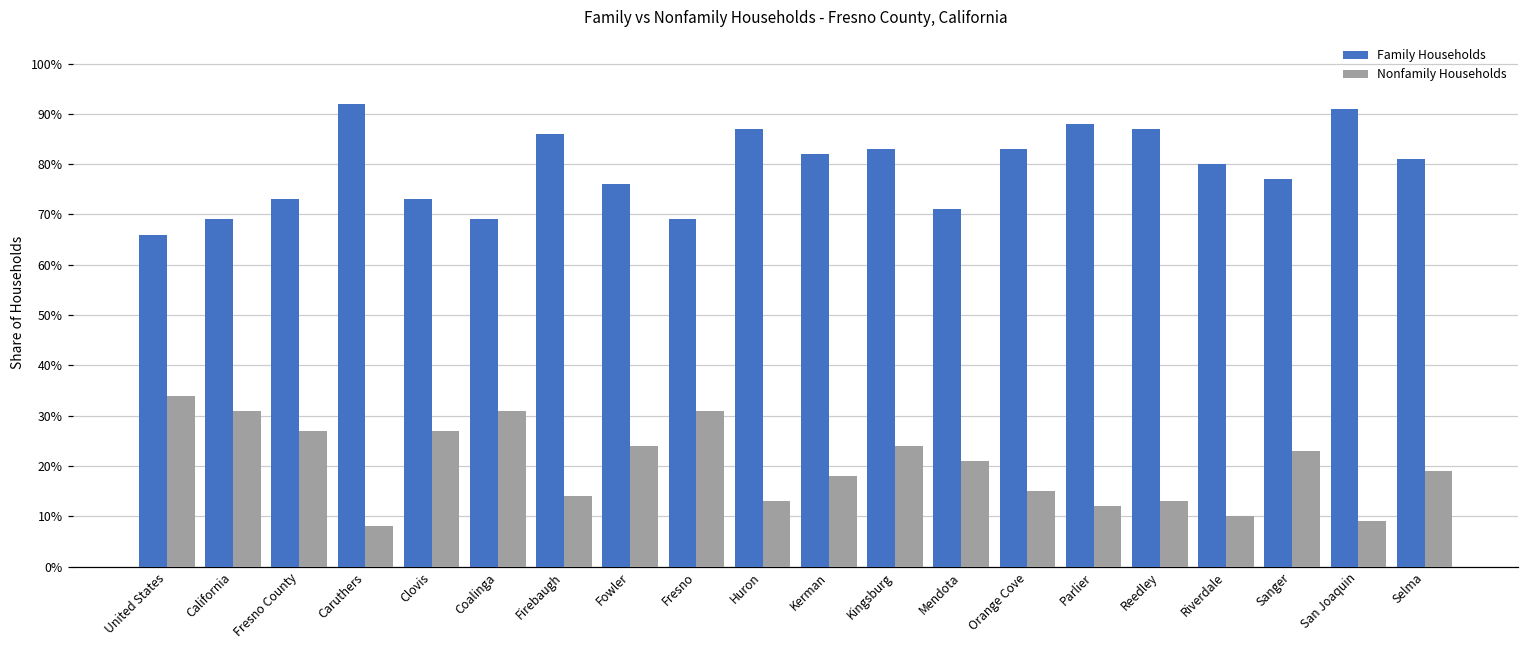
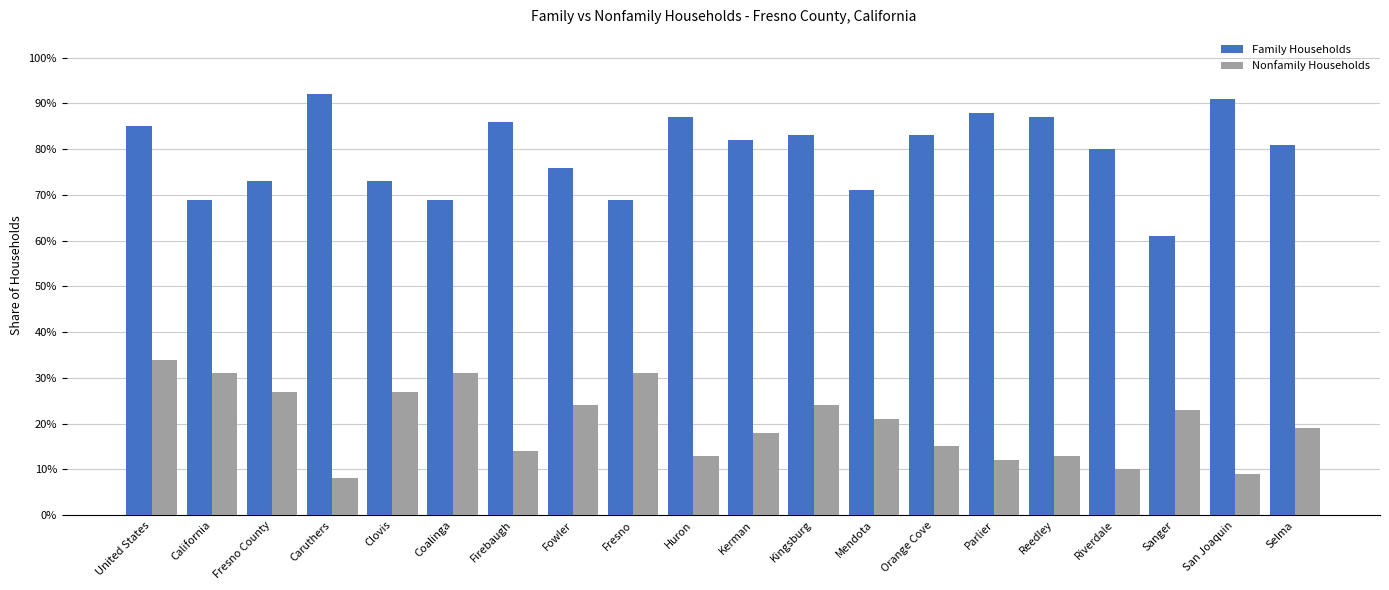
Family Households, United States: 66% -> 85%
Family Households, Sanger: 77% -> 61%
